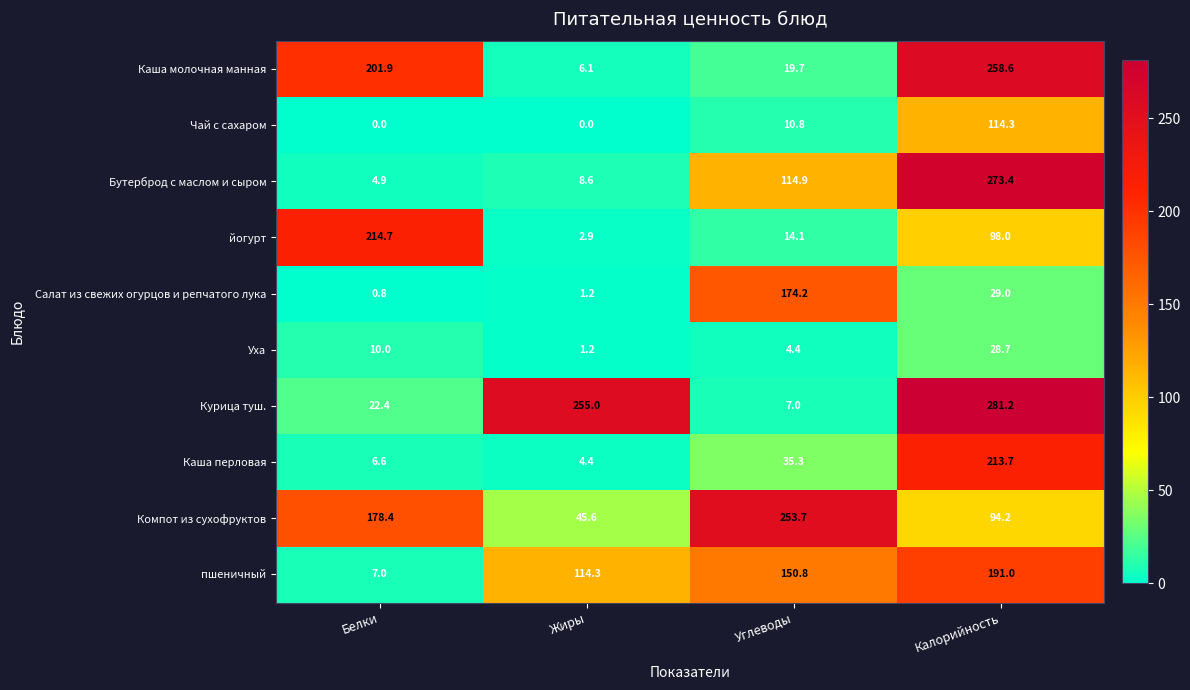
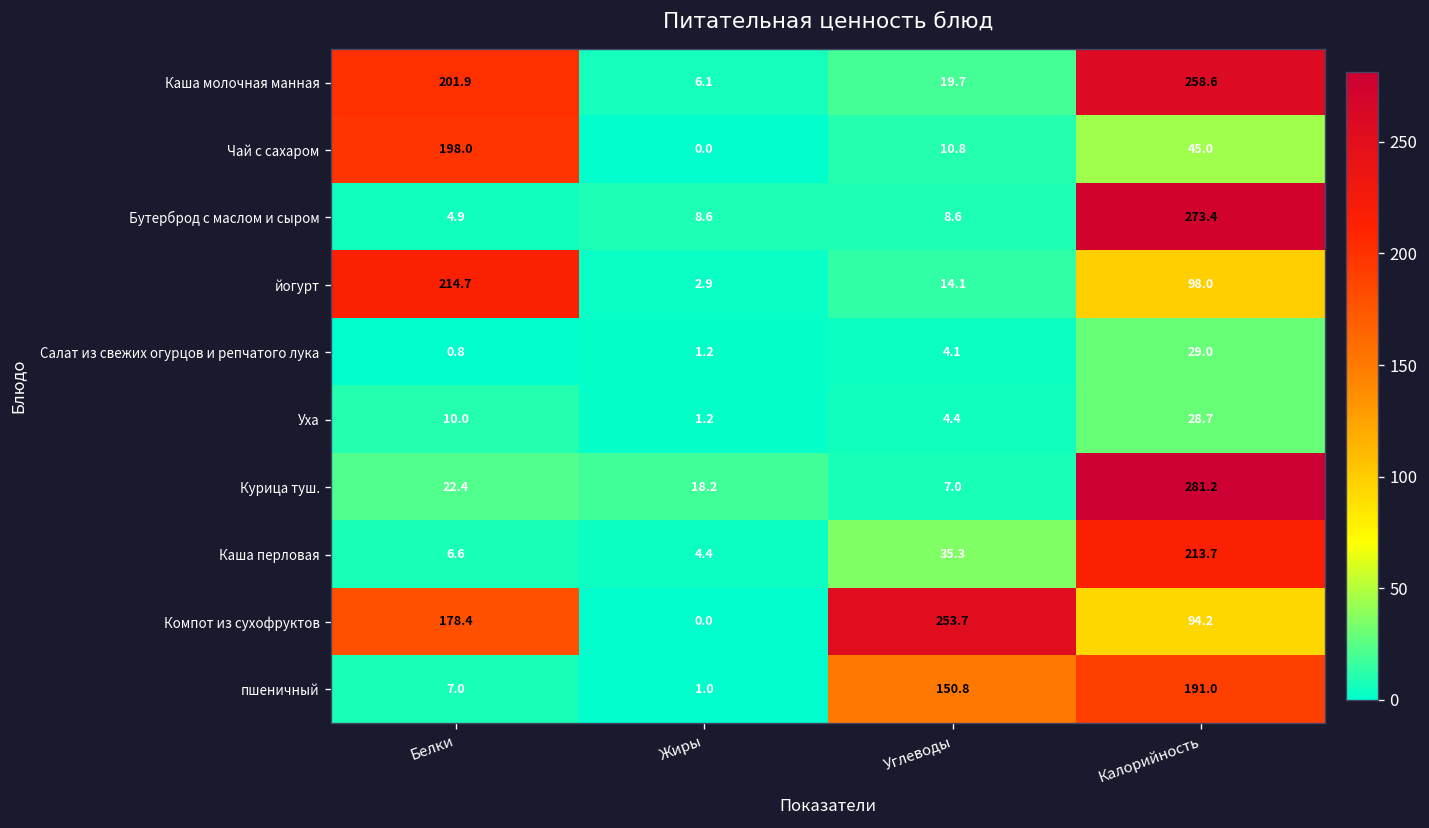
Чай с сахаром, Белки: 0.0 -> 198.0
Чай с сахаром, Калорийность: 114.3 -> 45.0
Бутерброд с маслом и сыром, Углеводы: 114.9 -> 8.6
Салат из свежих огурцов и репчатого лука, Углеводы: 174.2 -> 4.1
Курица туш., Жиры: 255.0 -> 18.2
Компот из сухофруктов, Жиры: 45.6 -> 0.0
пшеничный, Жиры: 114.3 -> 1.0
